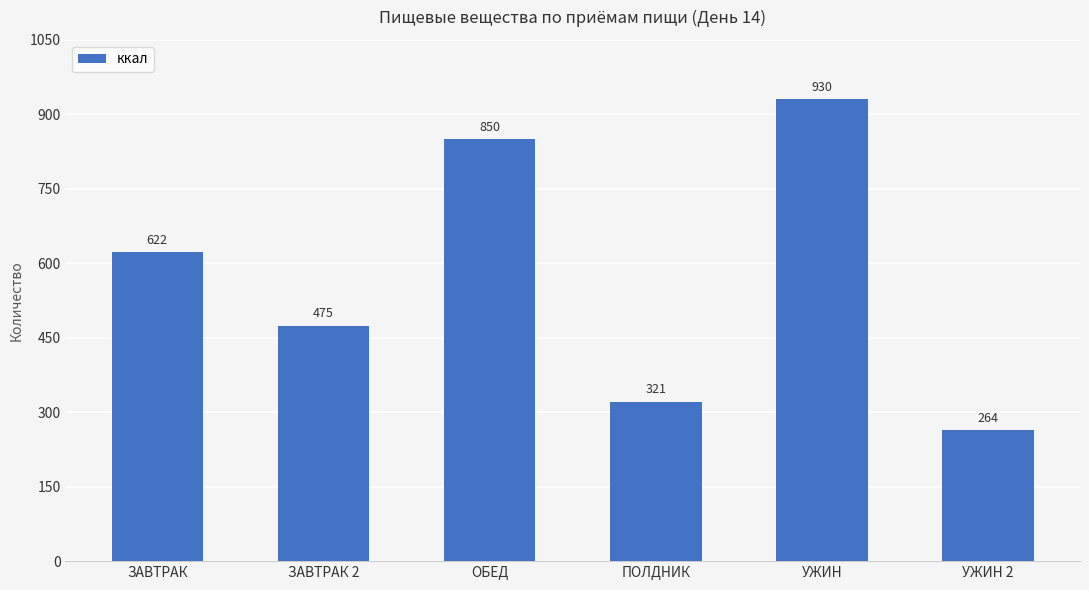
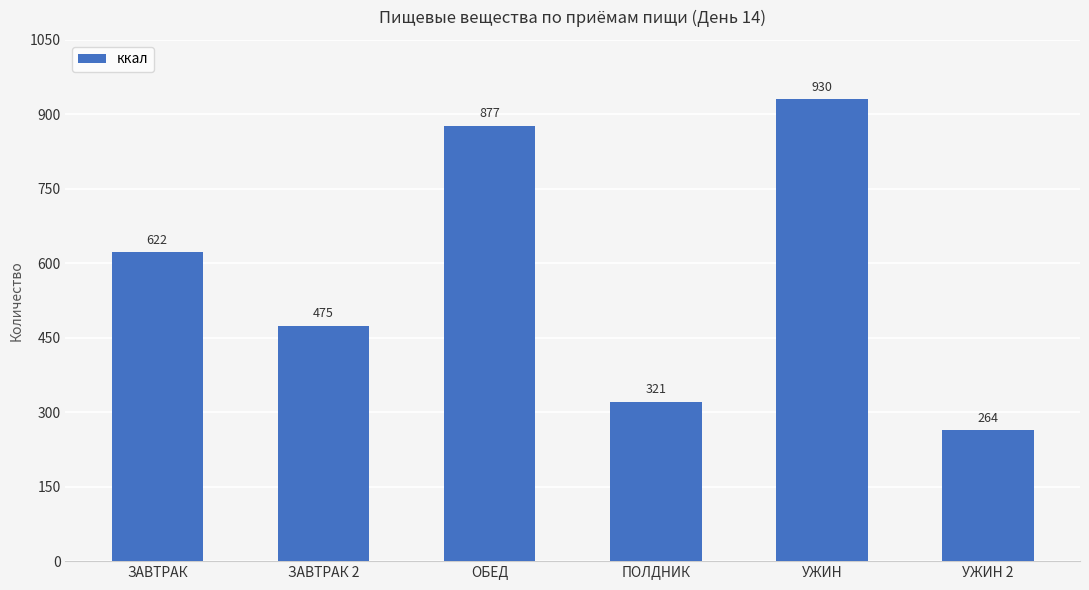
ОБЕД: 850 -> 877
